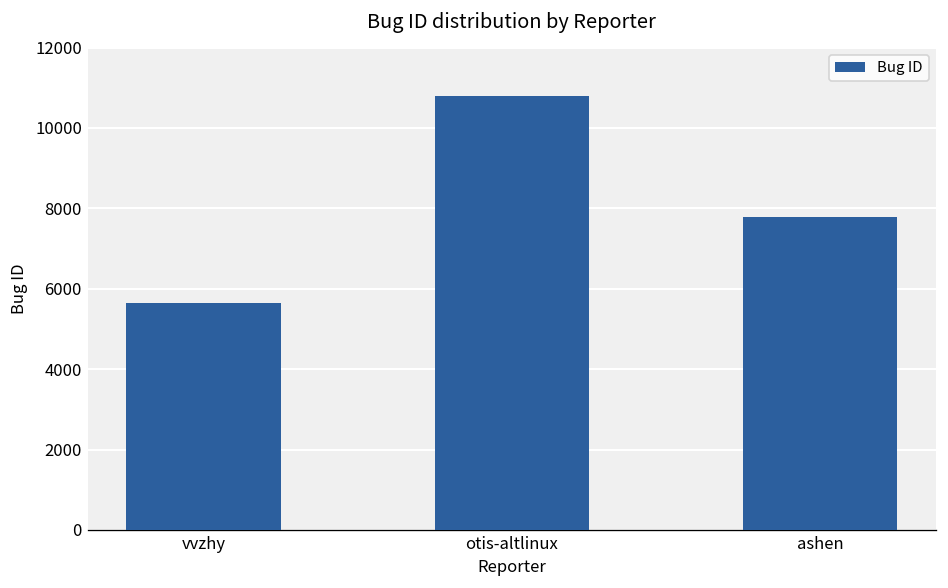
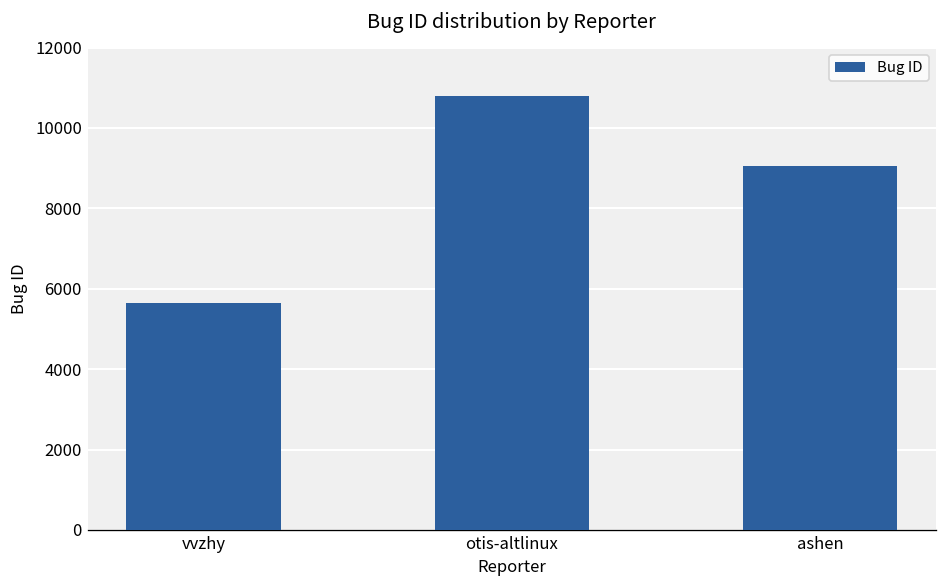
ashen: 7800 -> 9100
